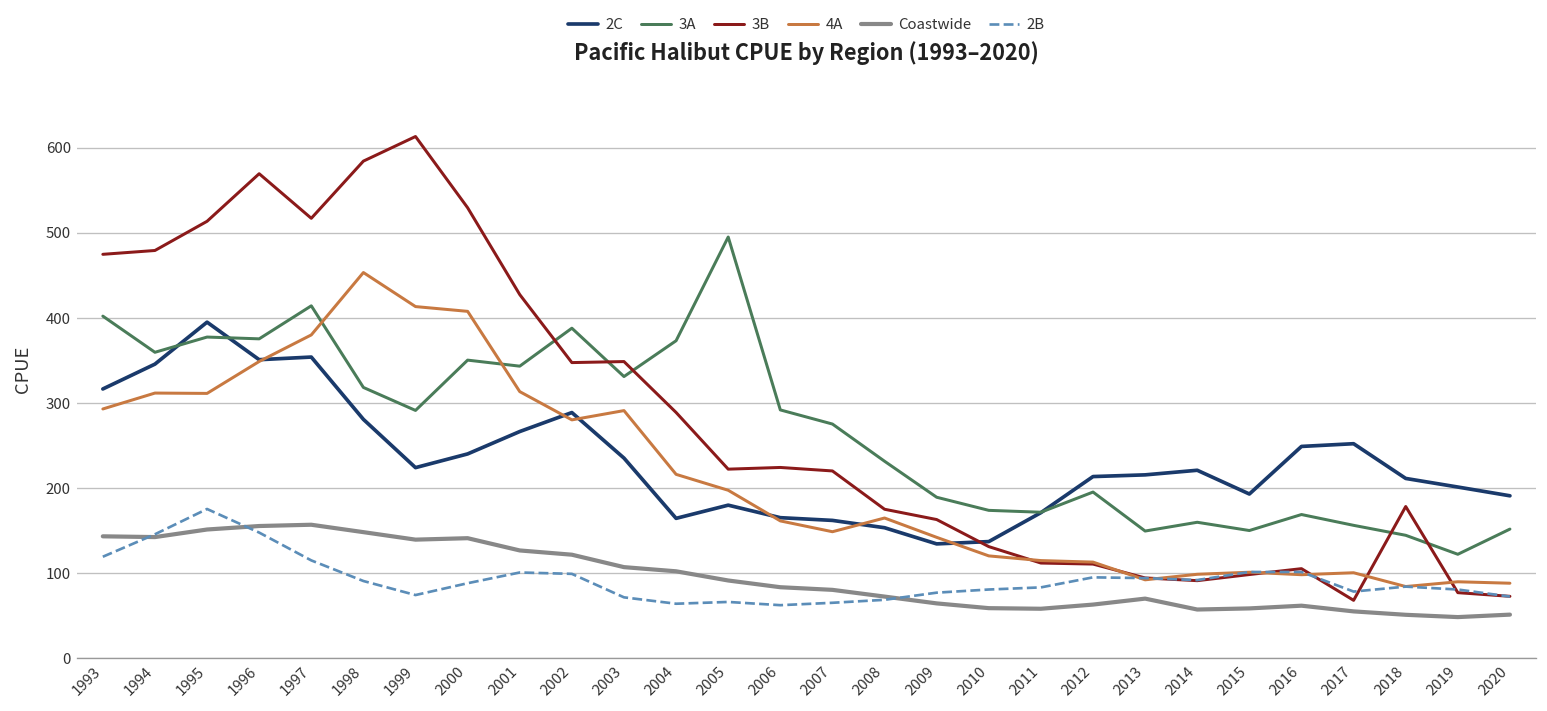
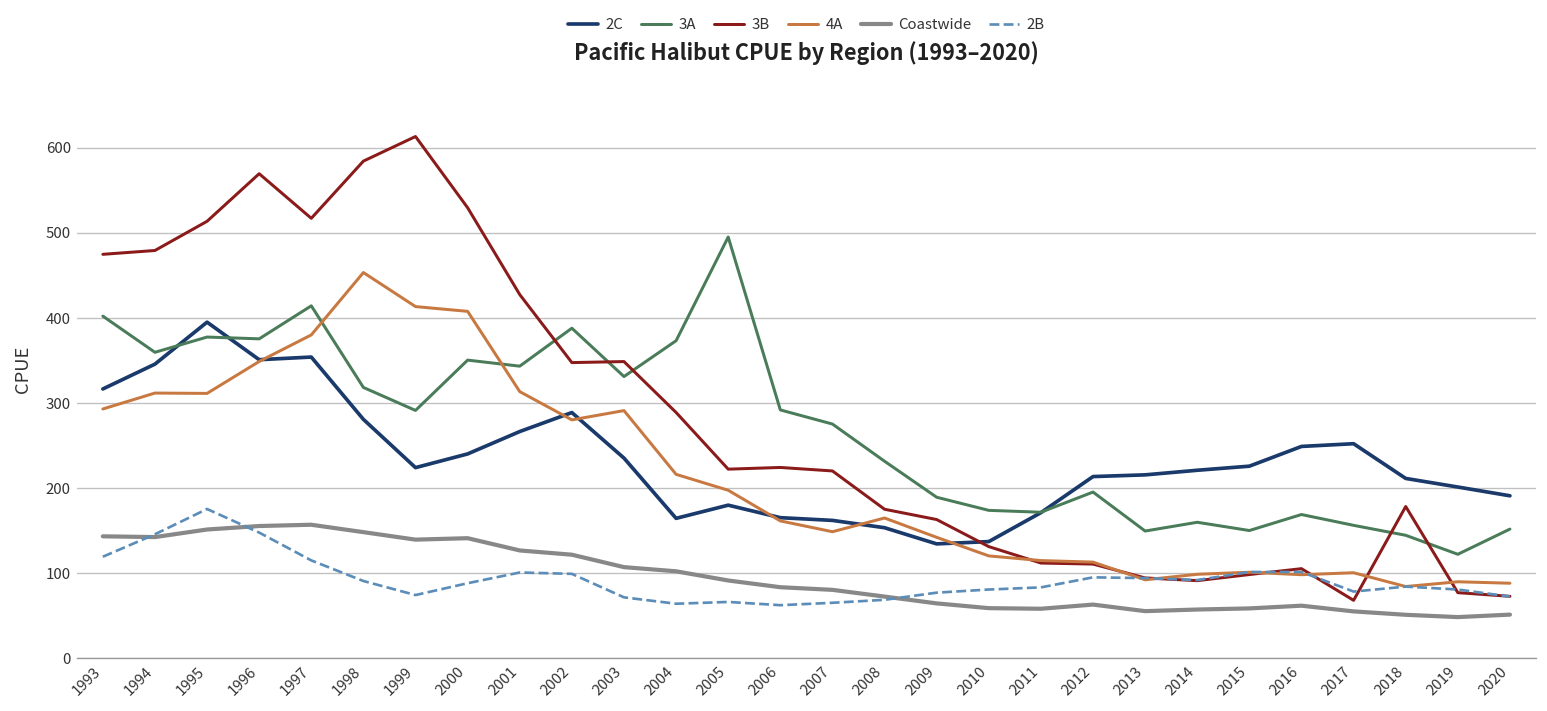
Coastwide, 2013: 70 -> 60
2C, 2015: 190 -> 230
